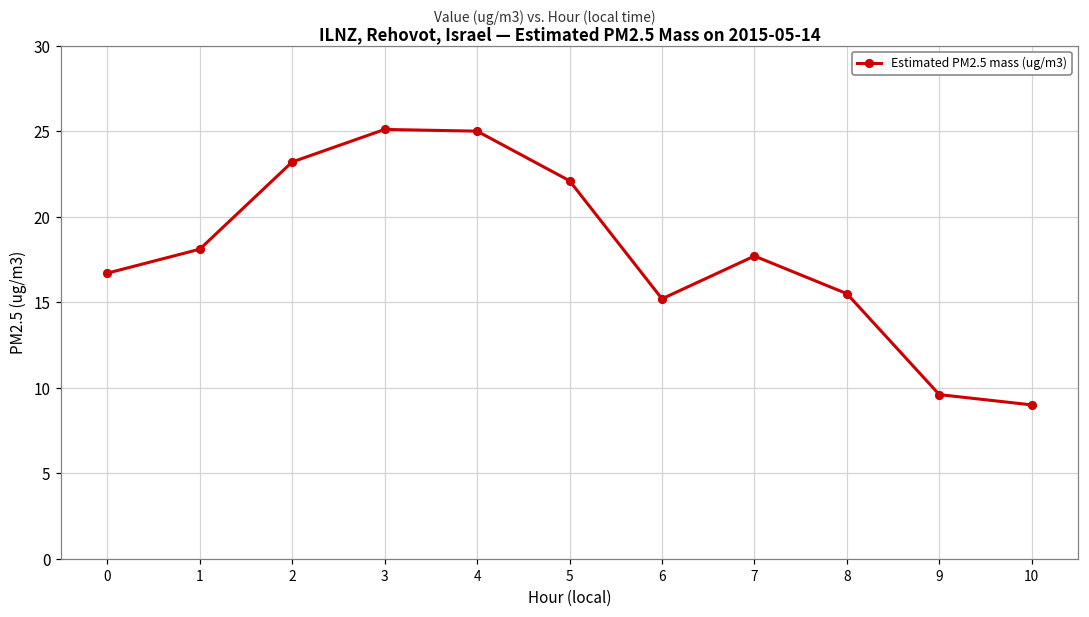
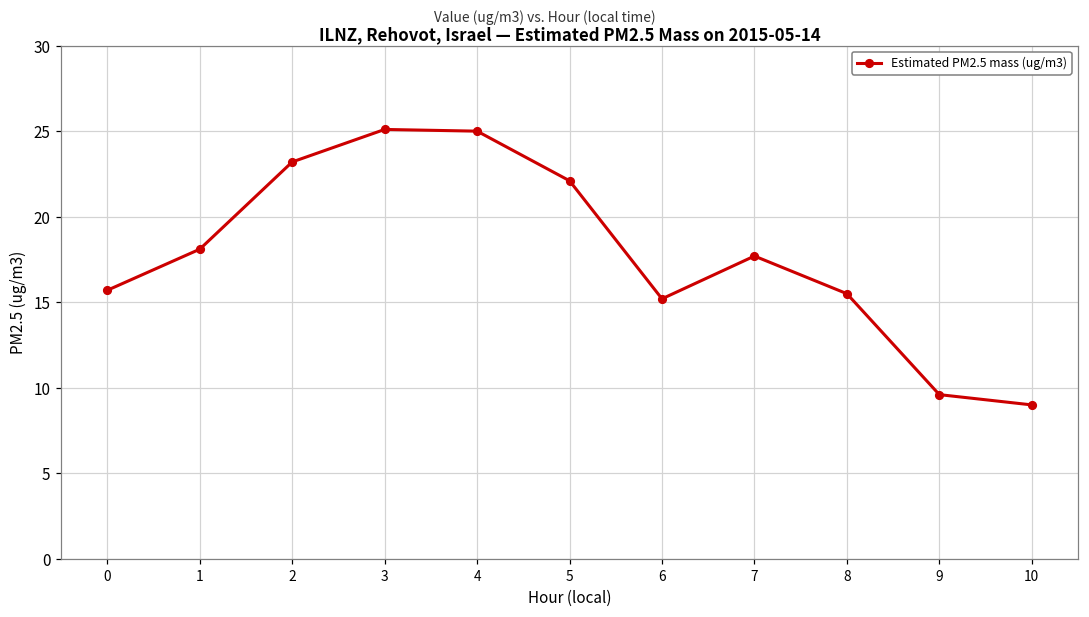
0: 16.7 -> 15.7
